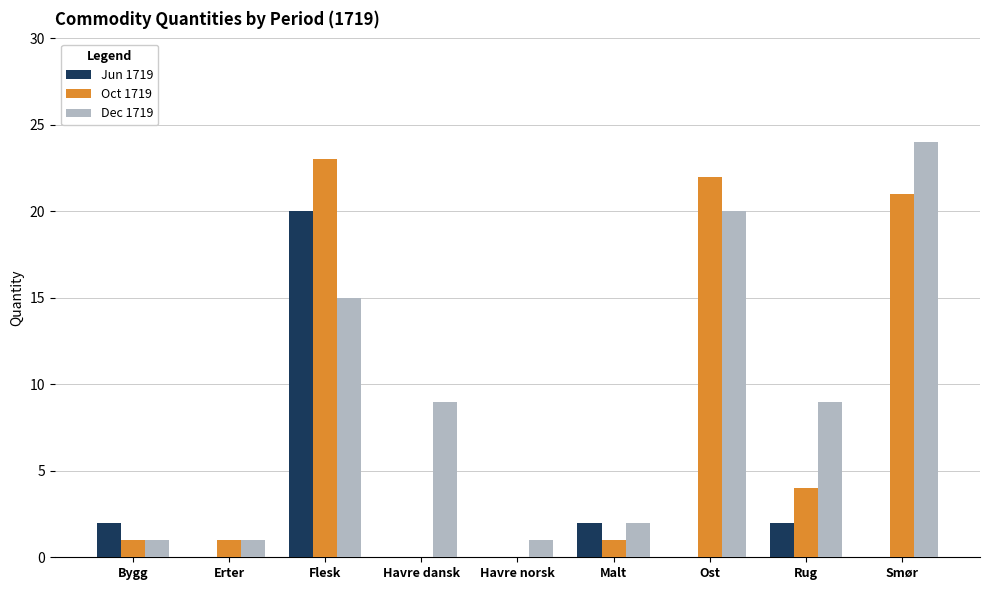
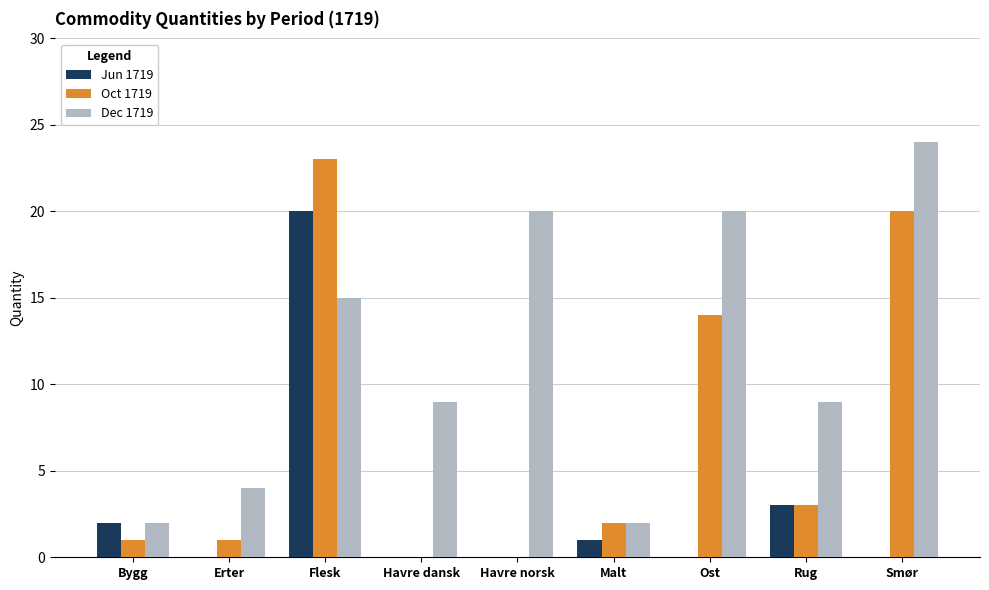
Dec 1719, Bygg: 1 -> 2
Dec 1719, Erter: 1 -> 4
Dec 1719, Havre norsk: 1 -> 20
Jun 1719, Malt: 2 -> 1
Oct 1719, Malt: 1 -> 2
Oct 1719, Ost: 22 -> 14
Jun 1719, Rug: 2 -> 3
Oct 1719, Rug: 4 -> 3
Oct 1719, Smør: 21 -> 20
